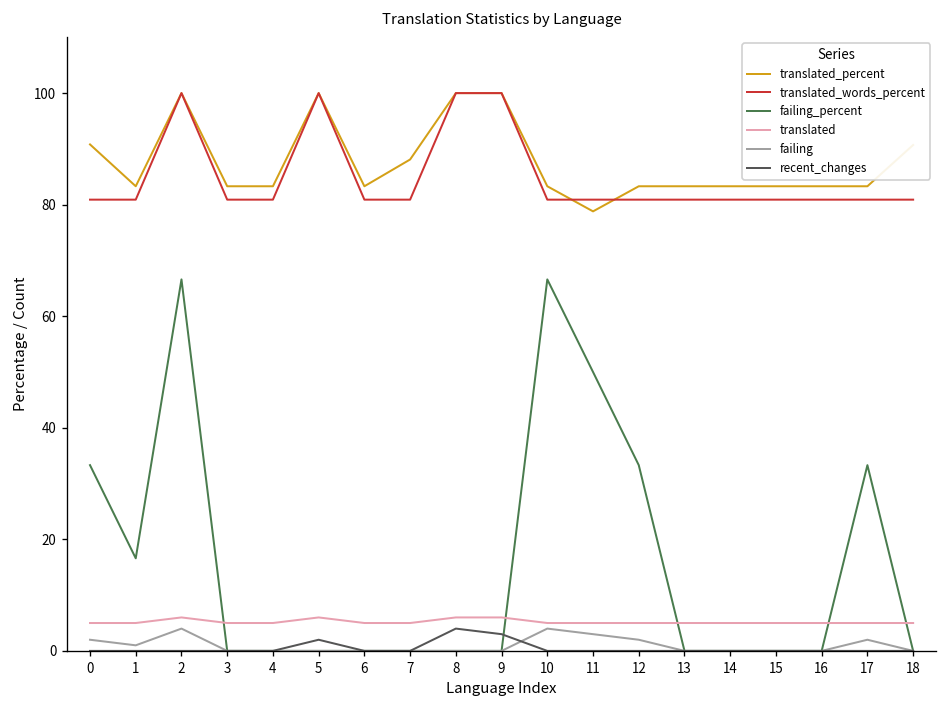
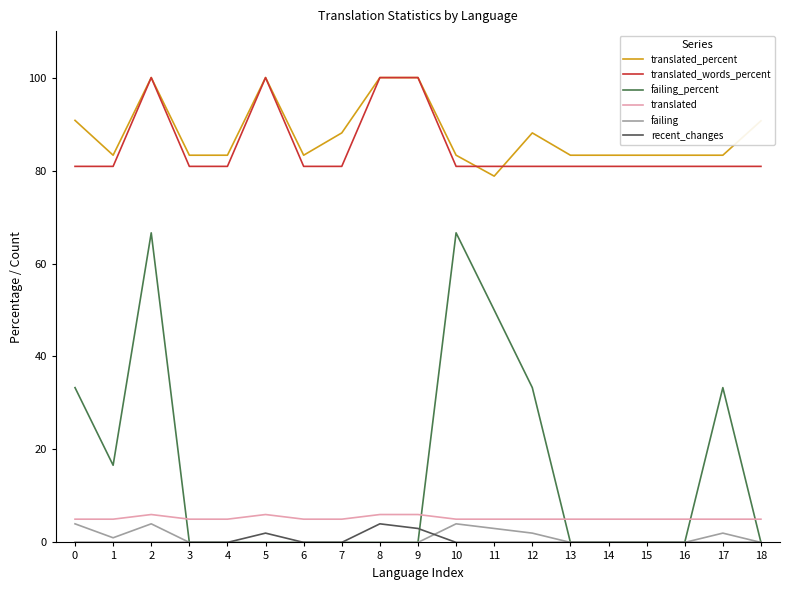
failing, 0: 2 -> 4
translated_percent, 12: 83 -> 88
